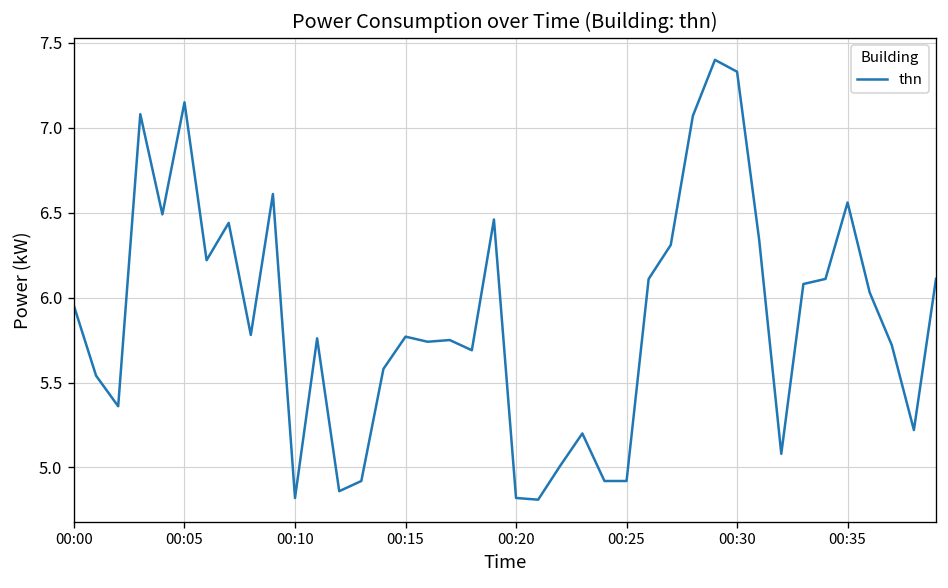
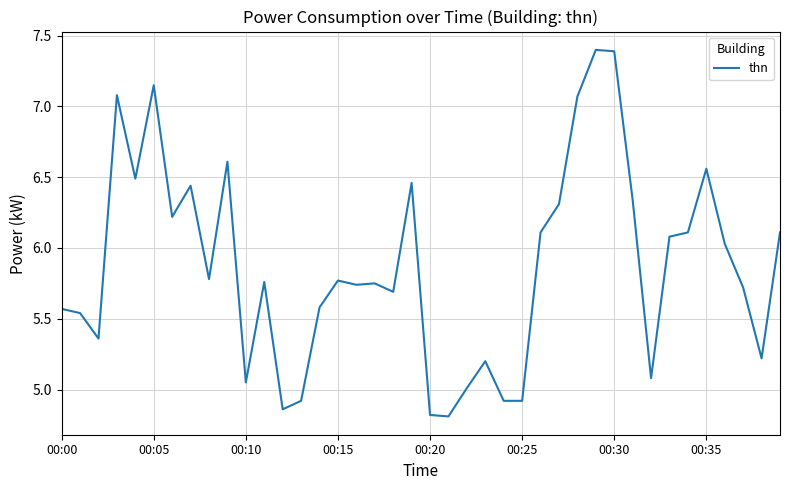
00:00: 5.95 -> 5.57
00:10: 4.82 -> 5.05
00:30: 7.33 -> 7.39
